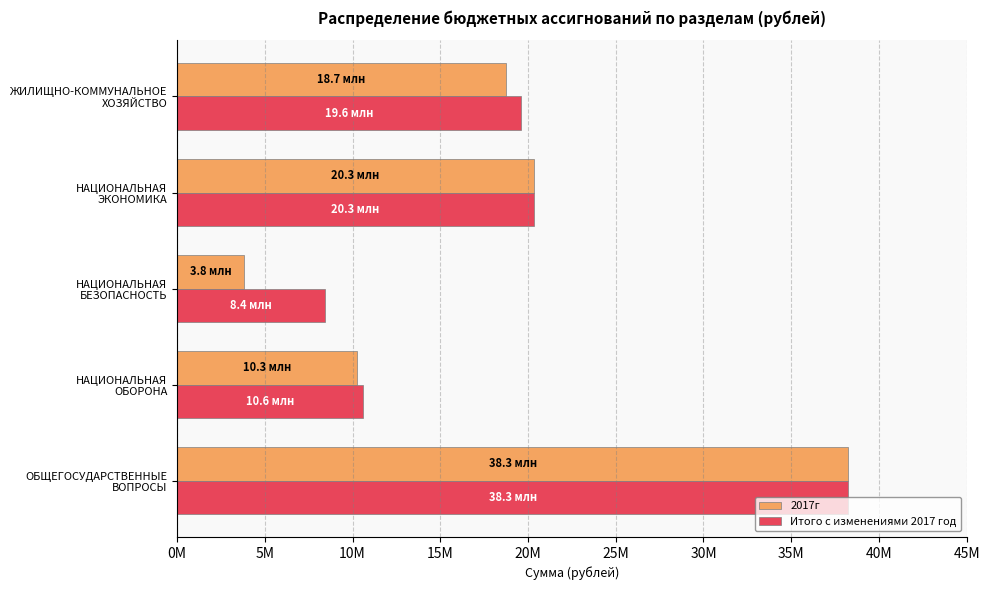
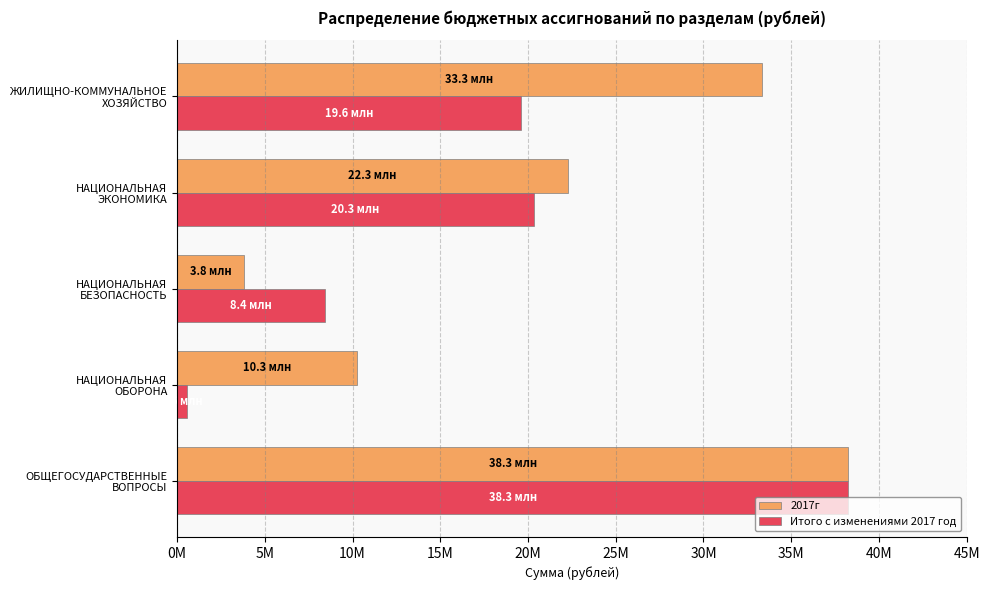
2017г, ЖИЛИЩНО-КОММУНАЛЬНОЕ ХОЗЯЙСТВО: 18.7 -> 33.3
2017г, НАЦИОНАЛЬНАЯ ЭКОНОМИКА: 20.3 -> 22.3
Итого с изменениями 2017 год, НАЦИОНАЛЬНАЯ ОБОРОНА: 10.6М -> 0.6М
